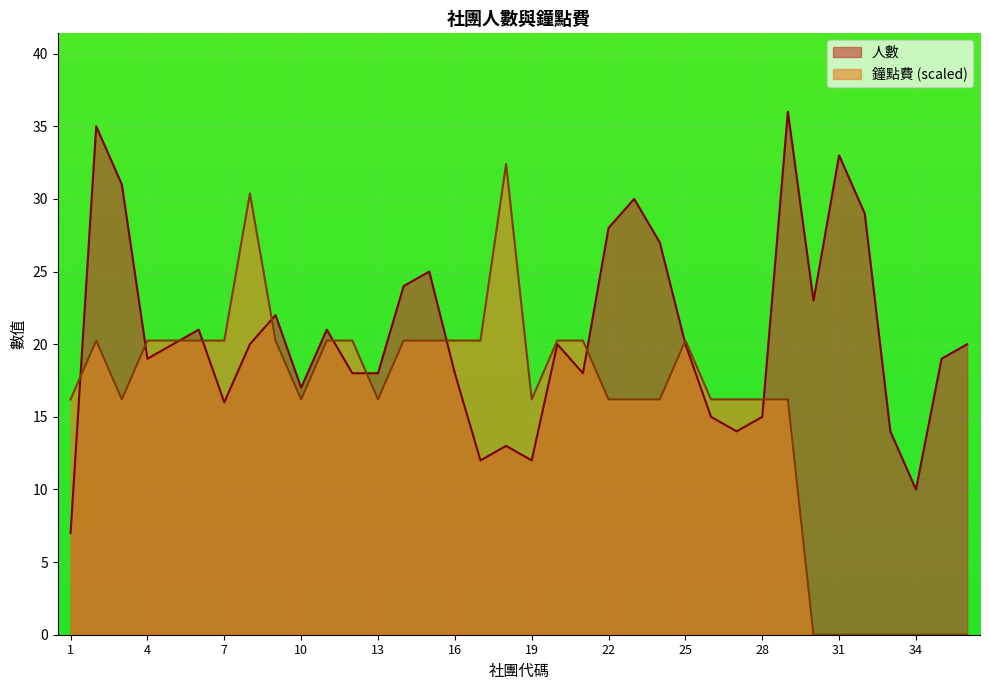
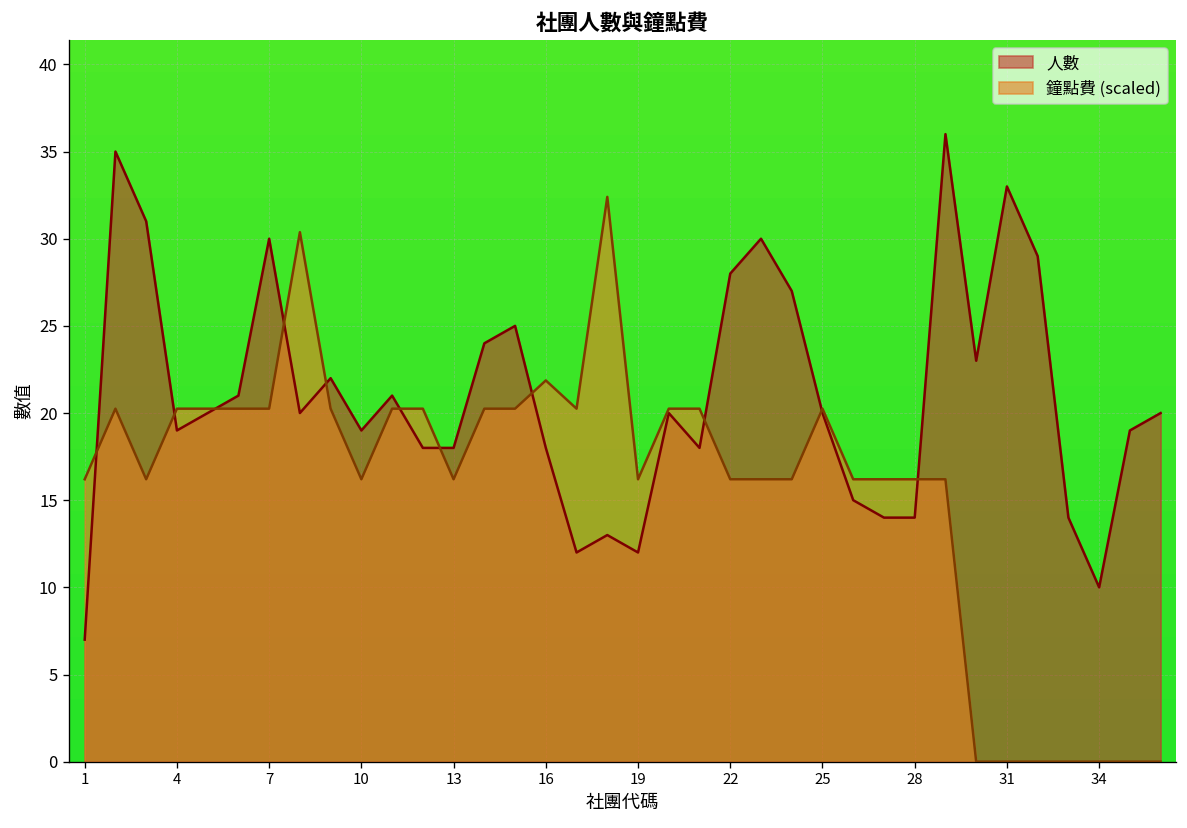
人數, 7: 16 -> 30
人數, 10: 17 -> 19
鐘點費 (scaled), 16: 20.3 -> 21.9
人數, 28: 15 -> 14
